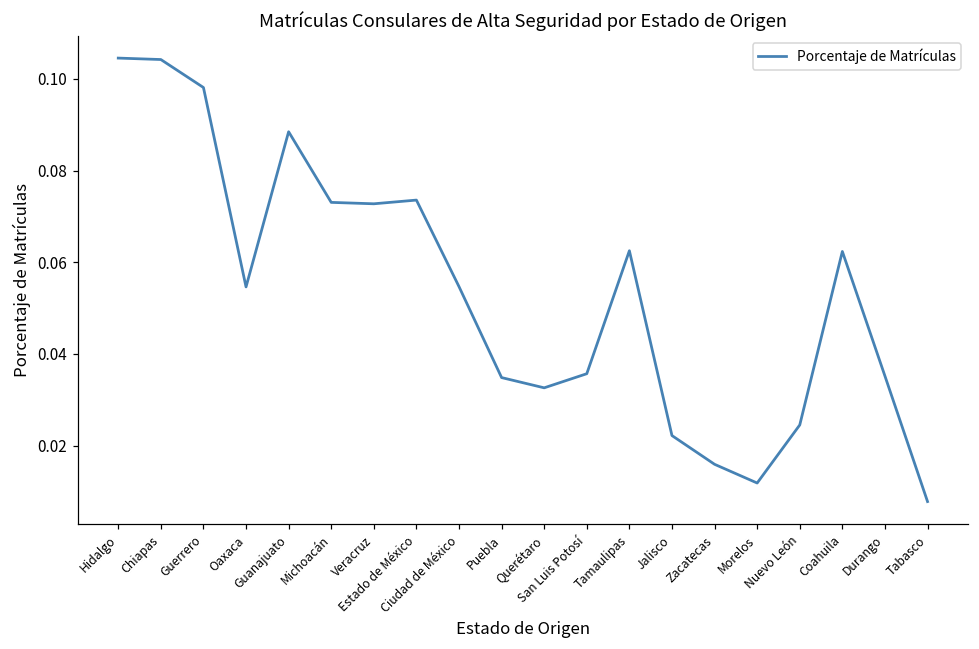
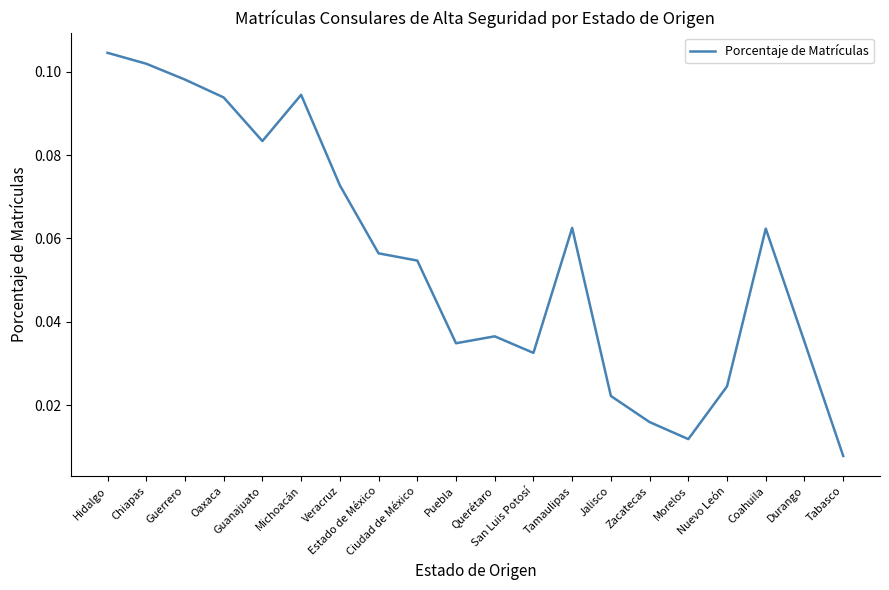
Chiapas: 0.104 -> 0.102
Oaxaca: 0.055 -> 0.094
Guanajuato: 0.088 -> 0.083
Michoacán: 0.073 -> 0.094
Estado de México: 0.074 -> 0.056
Querétaro: 0.033 -> 0.036
San Luis Potosí: 0.036 -> 0.033
